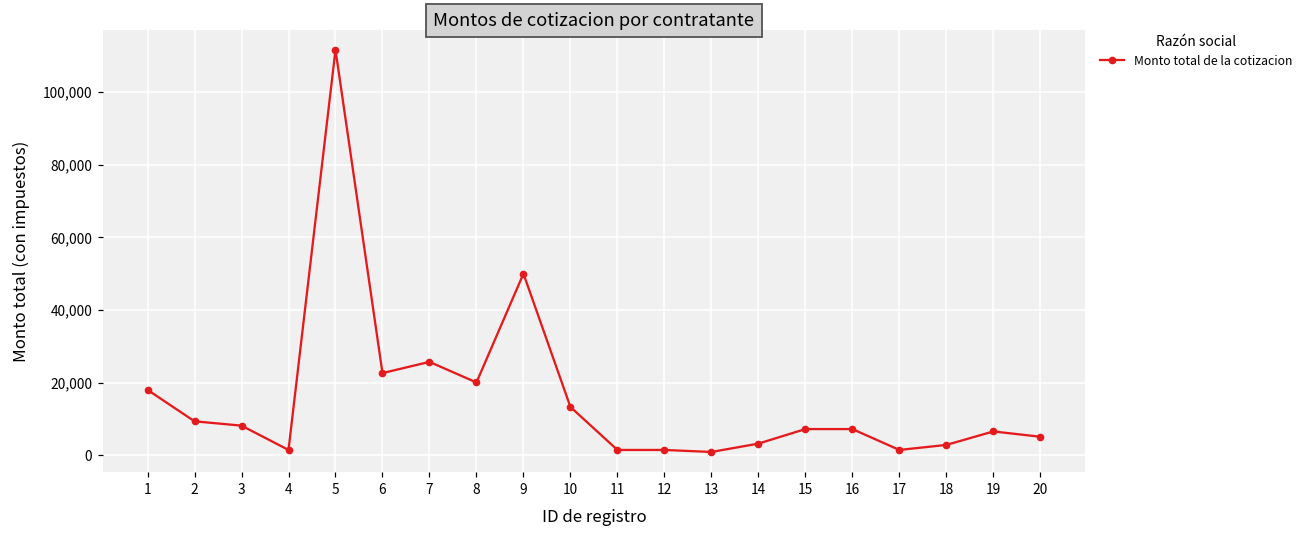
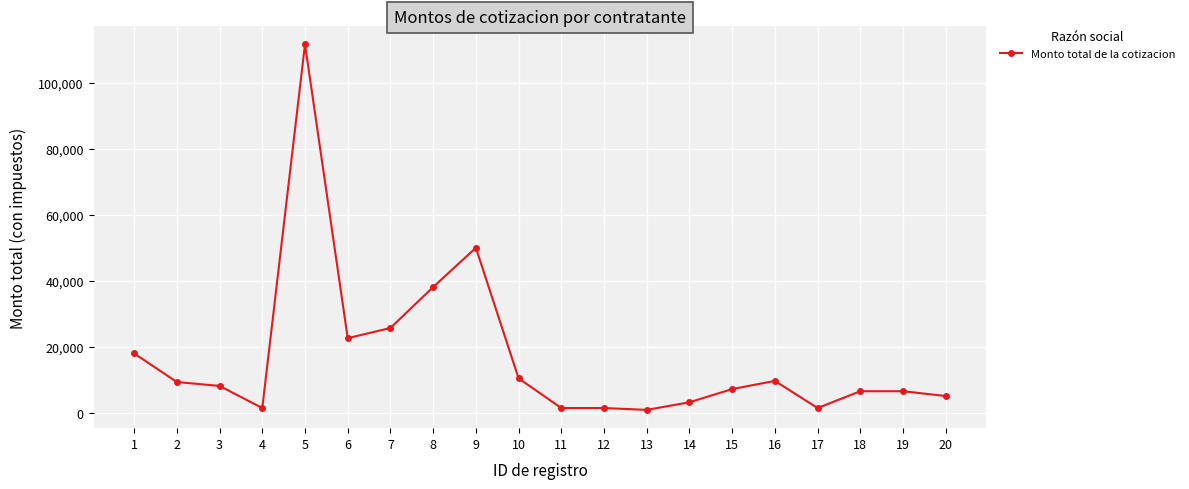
8: 20,000 -> 38,000
10: 13,000 -> 10,000
16: 7,000 -> 10,000
18: 3,000 -> 7,000
